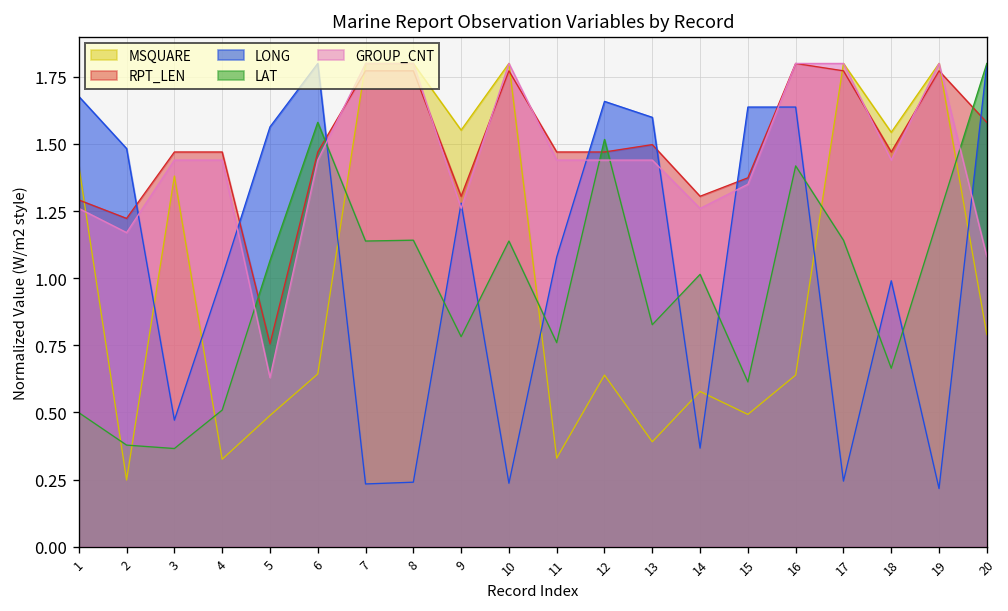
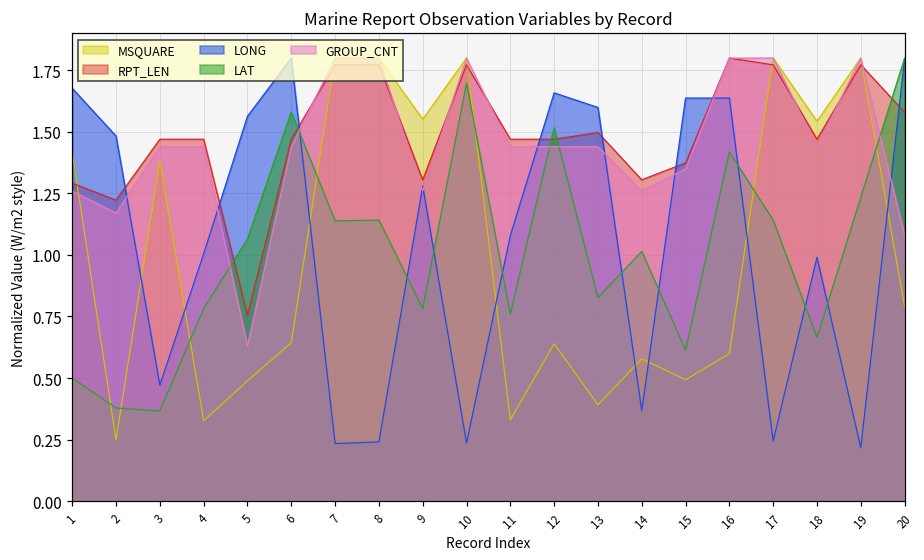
LAT, 4: 0.51 -> 0.78
LAT, 10: 1.14 -> 1.70
MSQUARE, 16: 0.64 -> 0.60
